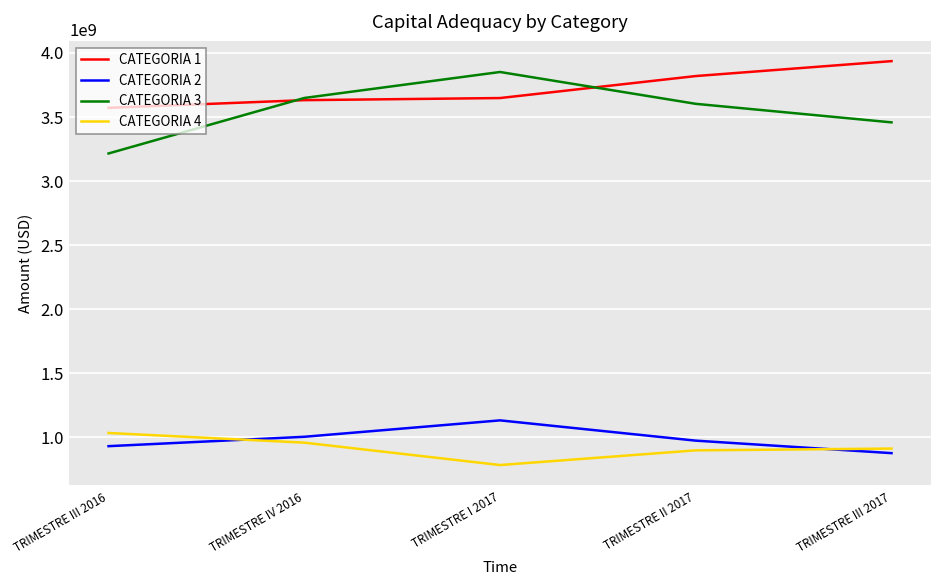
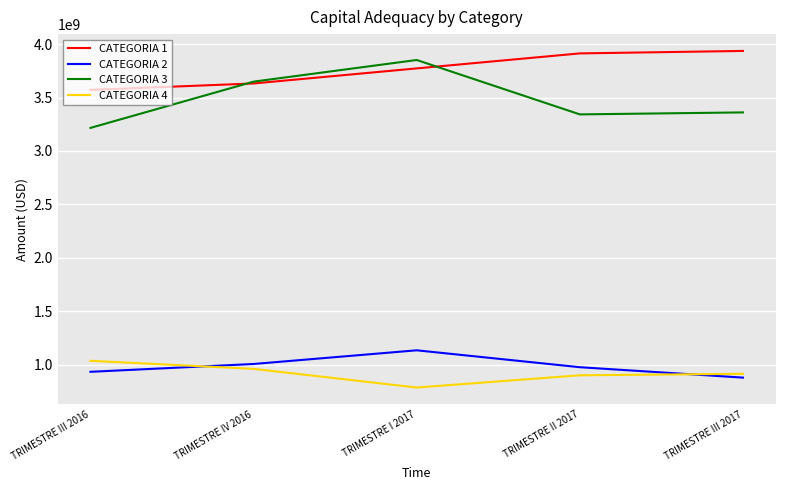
CATEGORIA 1, TRIMESTRE I 2017: 3650000000 -> 3770000000
CATEGORIA 1, TRIMESTRE II 2017: 3820000000 -> 3910000000
CATEGORIA 3, TRIMESTRE II 2017: 3600000000 -> 3340000000
CATEGORIA 3, TRIMESTRE III 2017: 3460000000 -> 3360000000
